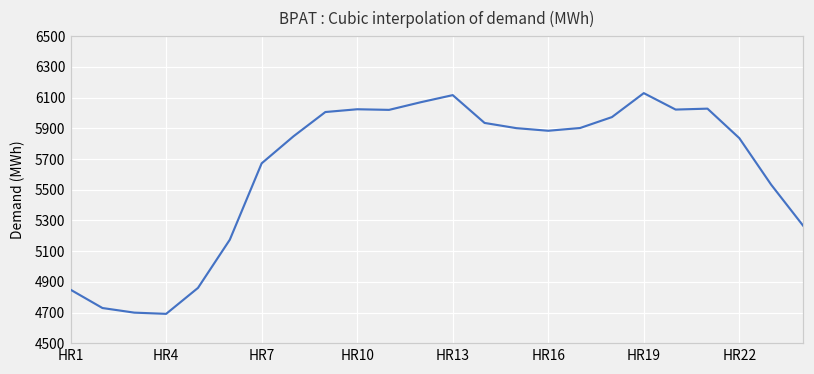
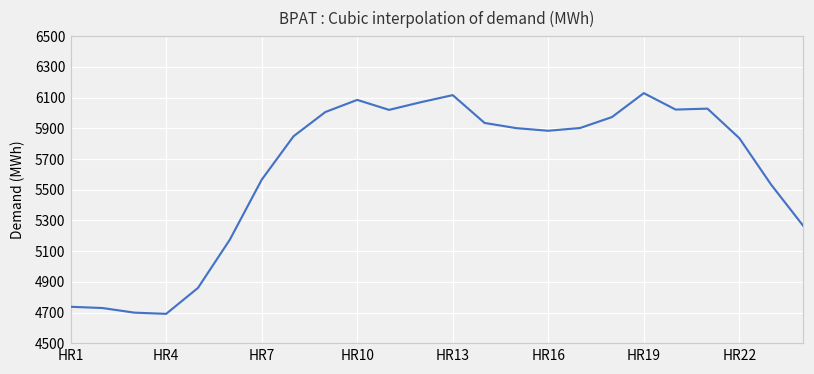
HR1: 4850 -> 4740
HR7: 5670 -> 5570
HR10: 6020 -> 6090
